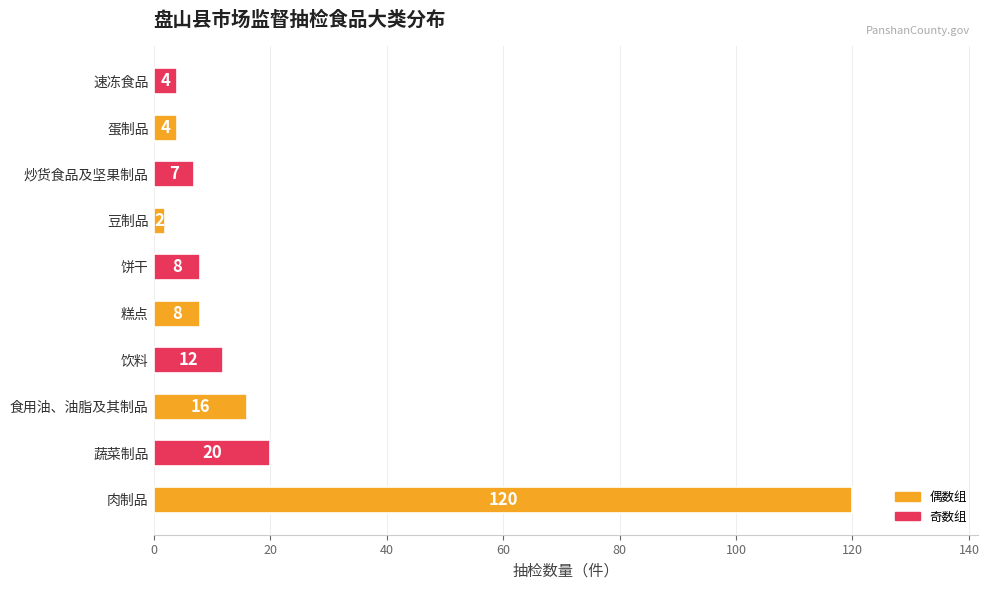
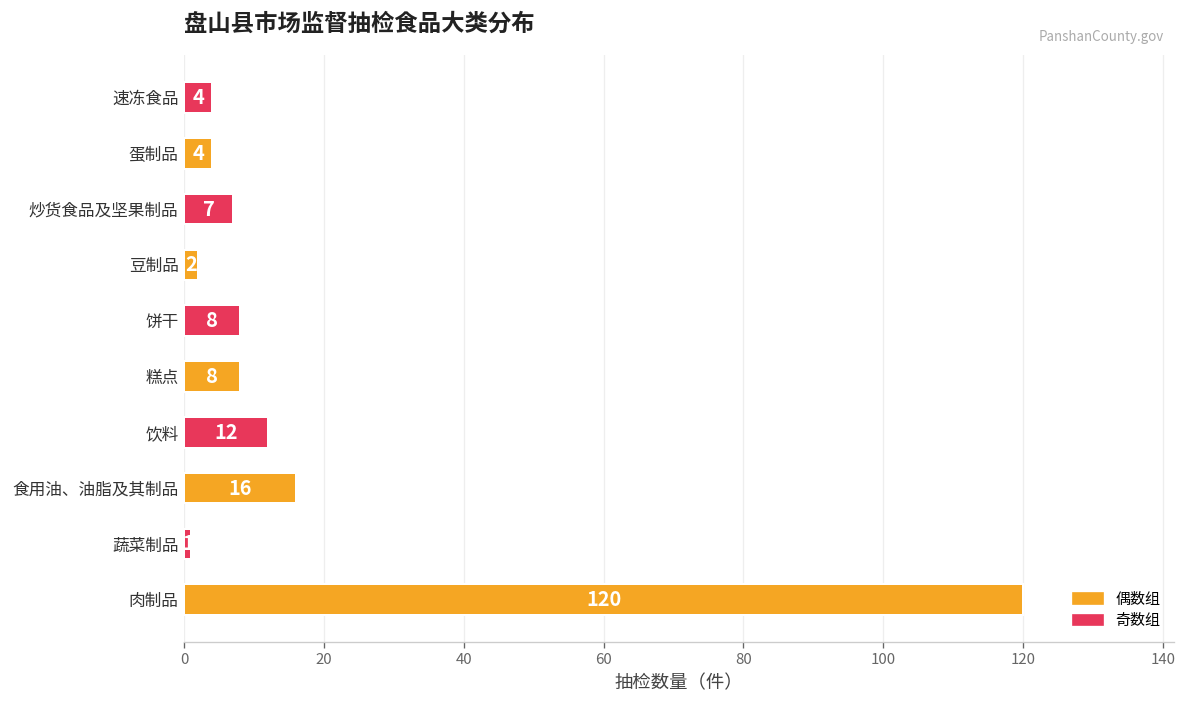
蔬菜制品: 20 -> 1
